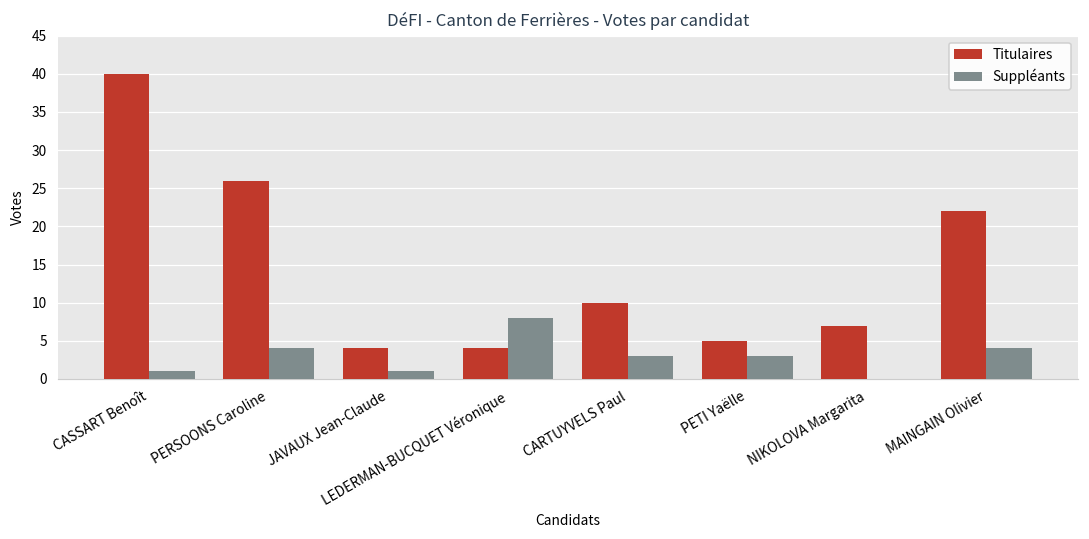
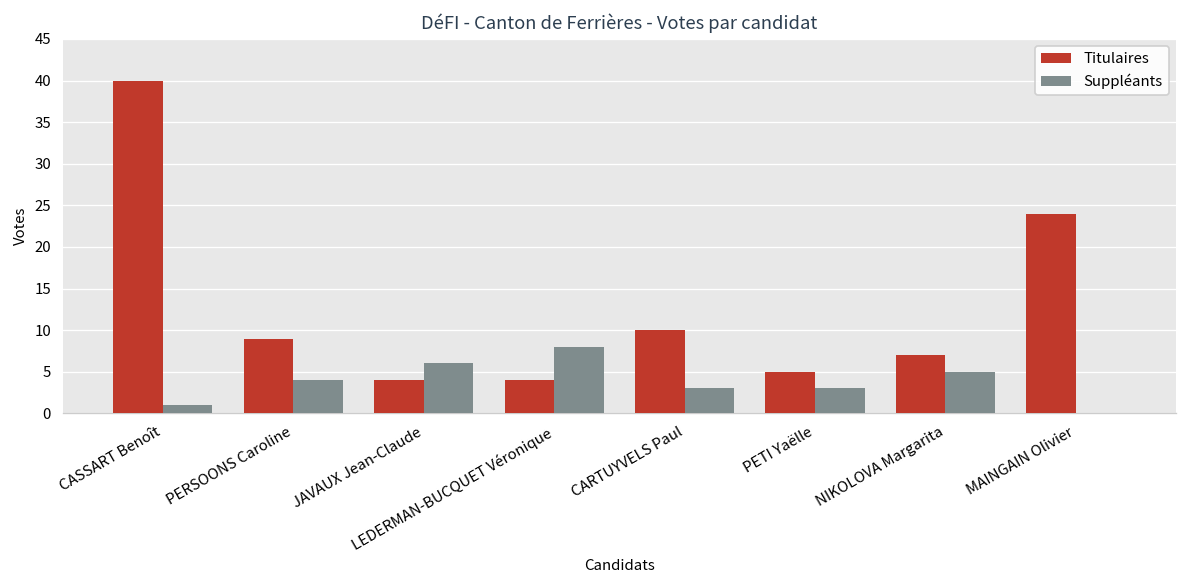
Titulaires, PERSOONS Caroline: 26 -> 9
Suppléants, JAVAUX Jean-Claude: 1 -> 6
Suppléants, NIKOLOVA Margarita: 0 -> 5
Titulaires, MAINGAIN Olivier: 22 -> 24
Suppléants, MAINGAIN Olivier: 4 -> 0
